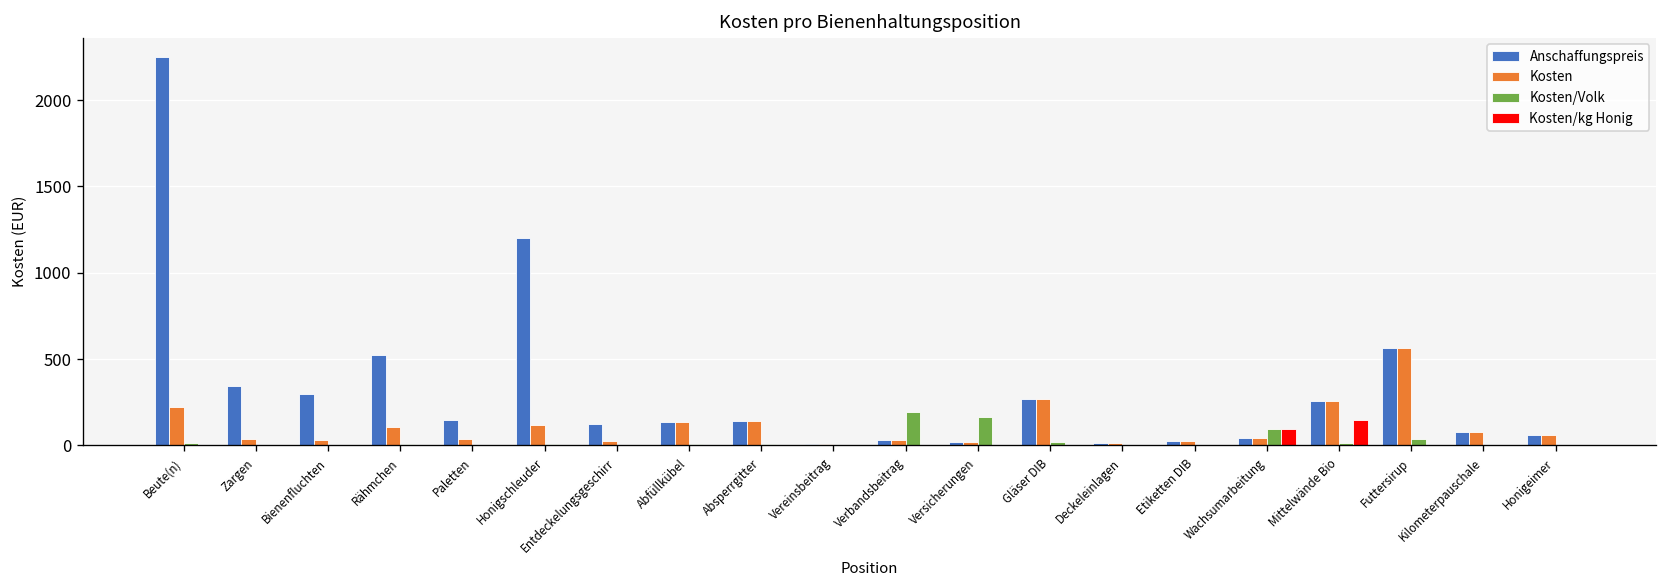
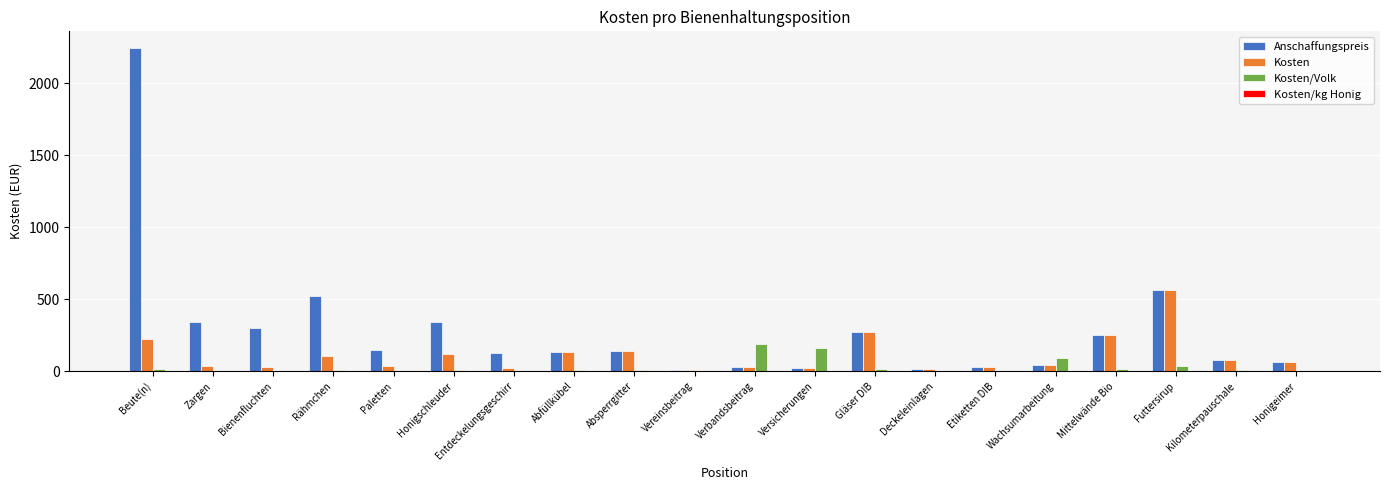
Anschaffungspreis, Honigschleuder: 1200 -> 340
Kosten/kg Honig, Wachsumarbeitung: 100 -> 0
Kosten/kg Honig, Mittelwände Bio: 150 -> 0
